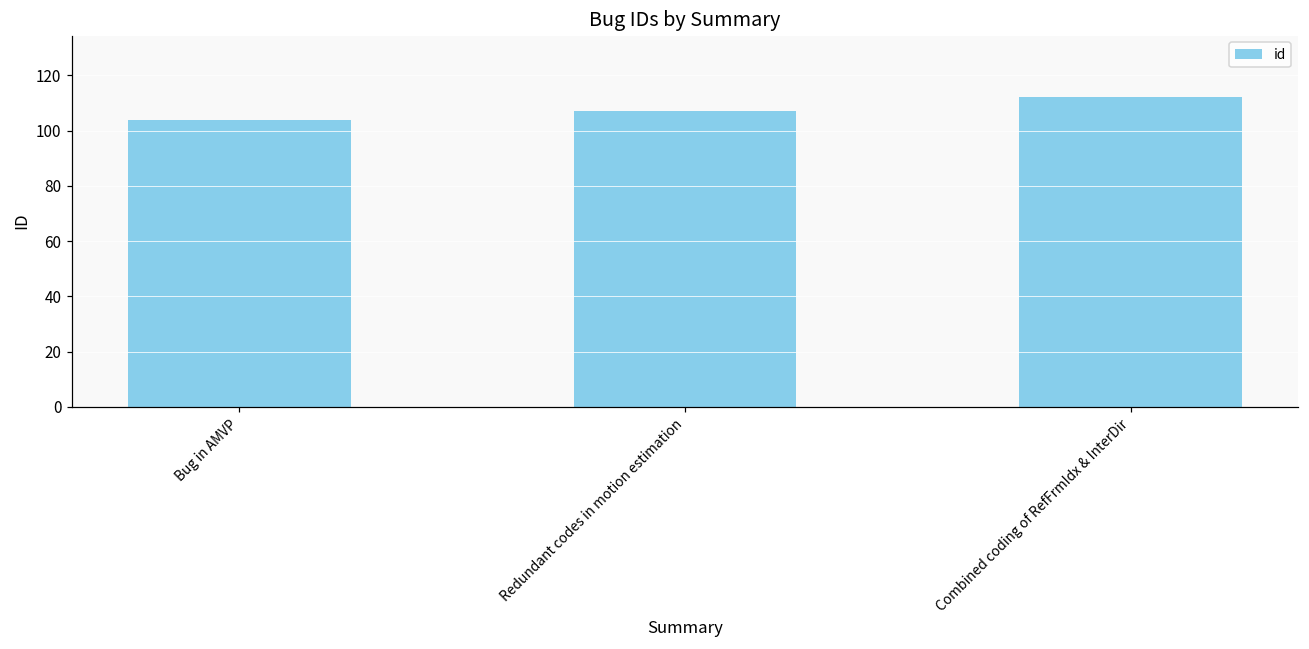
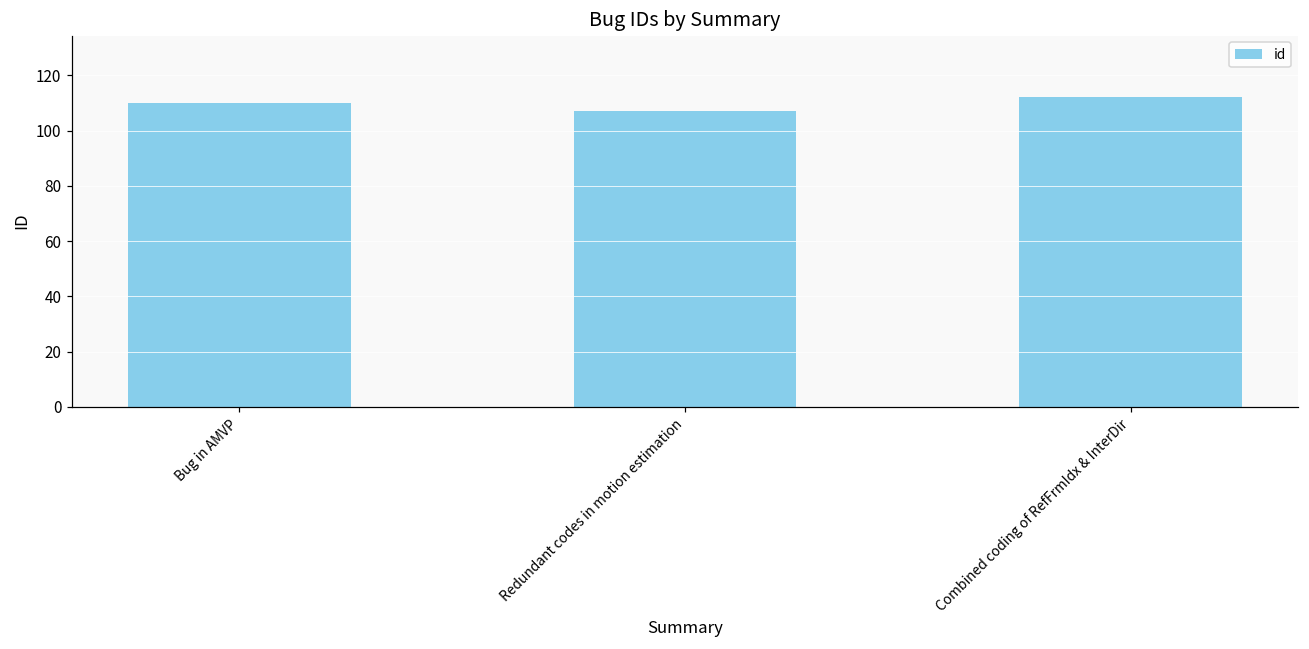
Bug in AMVP: 104 -> 110
